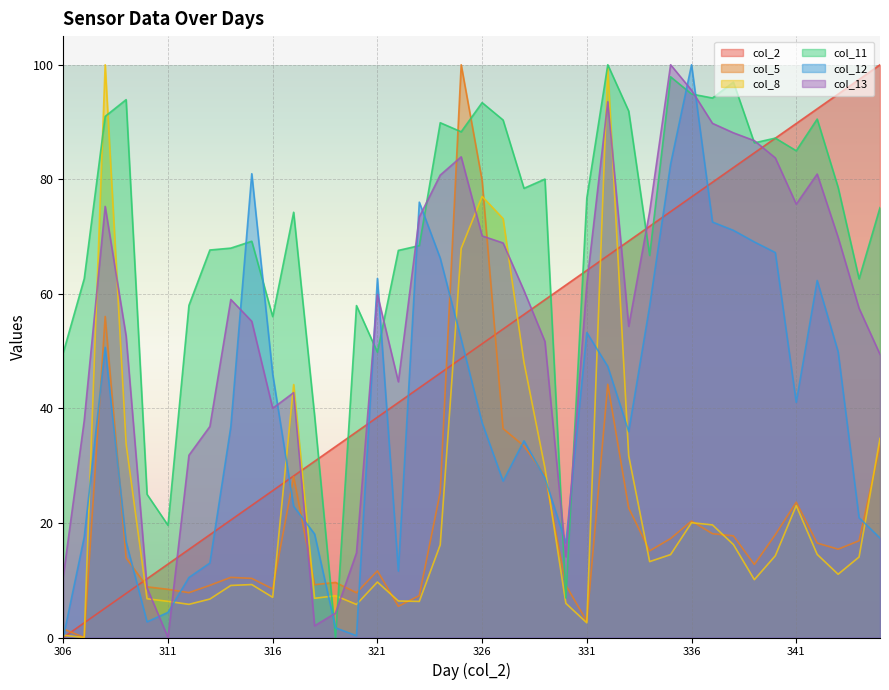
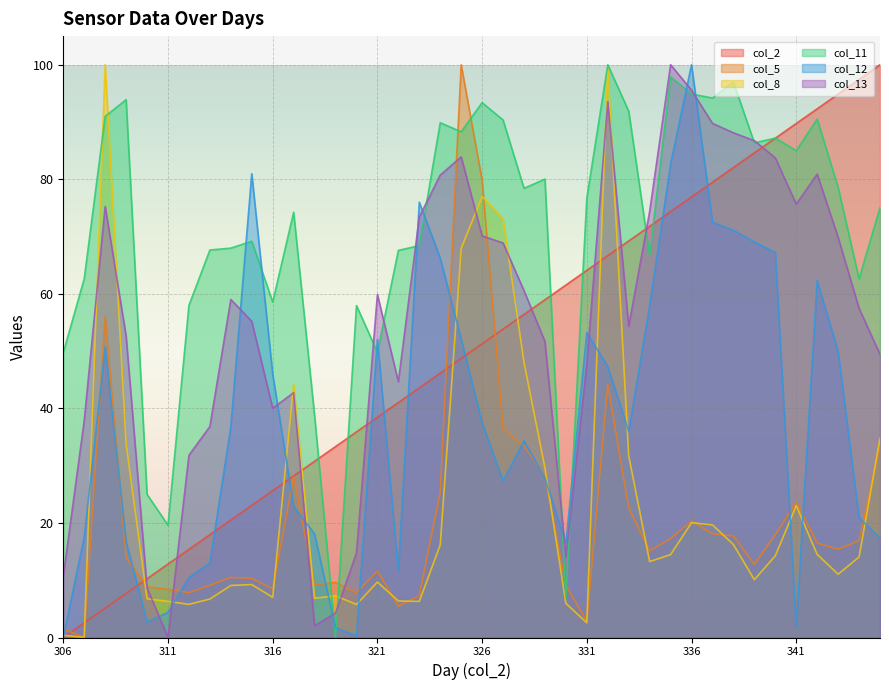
col_11, 316: 56 -> 59
col_12, 321: 63 -> 52
col_13, 331: 62 -> 48
col_12, 341: 41 -> 2
